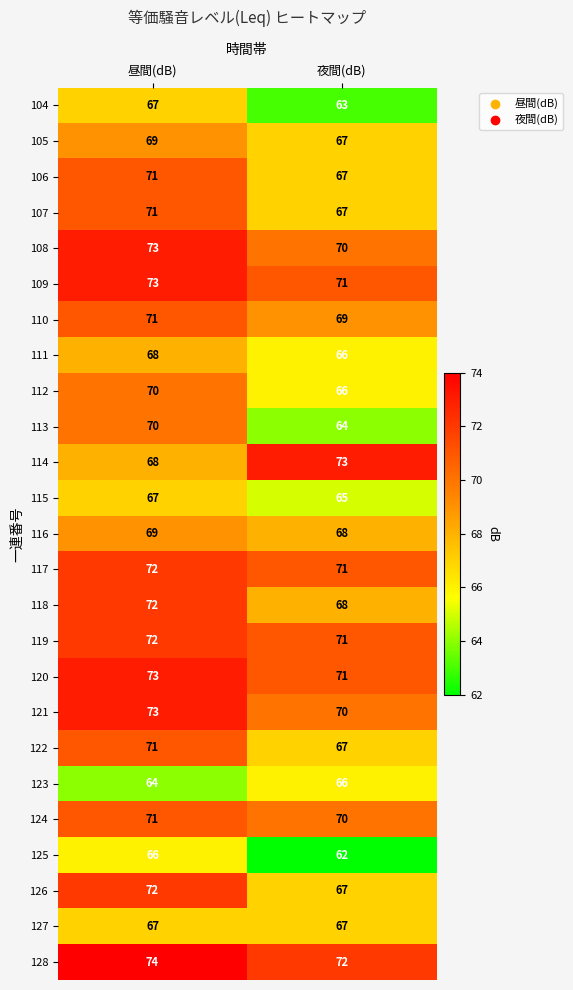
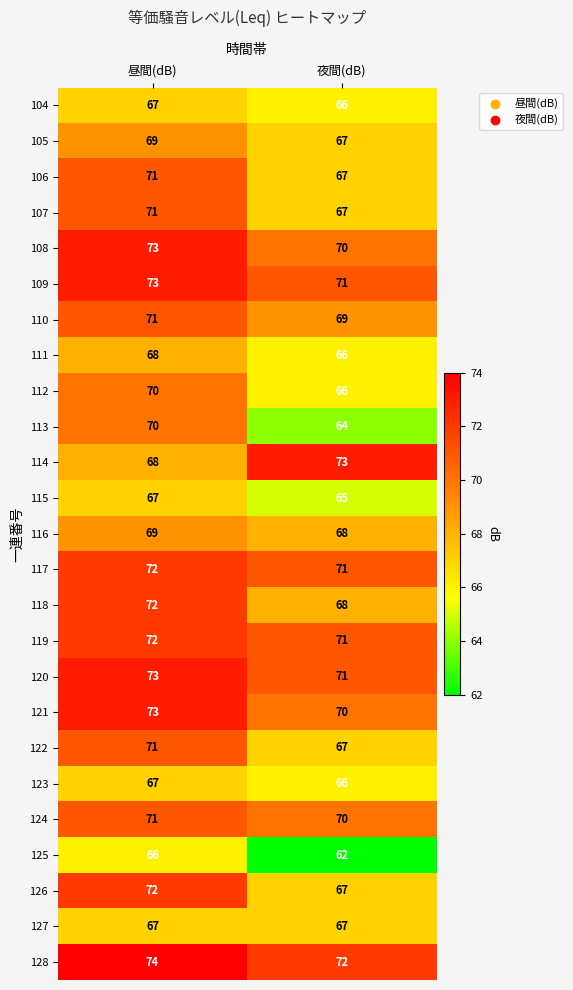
104, 夜間(dB): 63 -> 66
123, 昼間(dB): 64 -> 67
